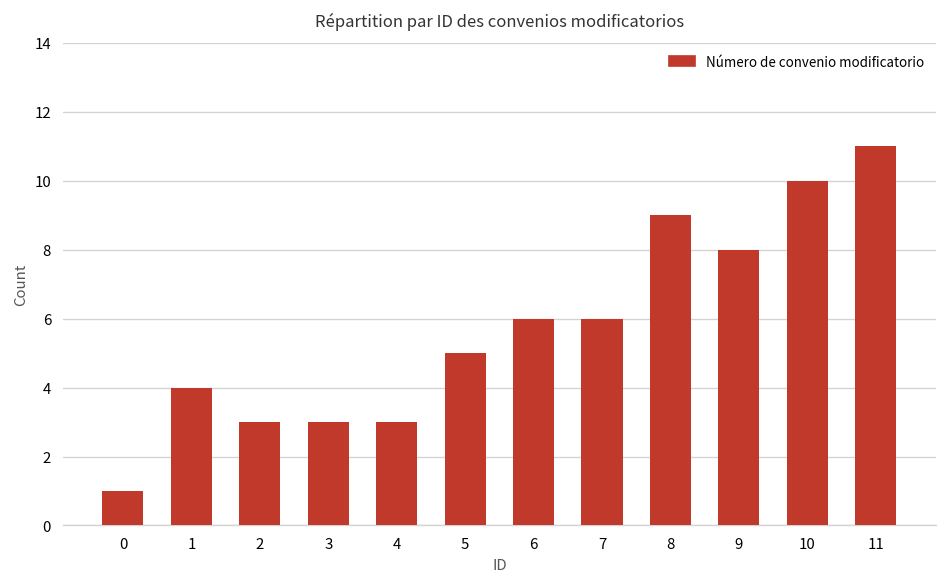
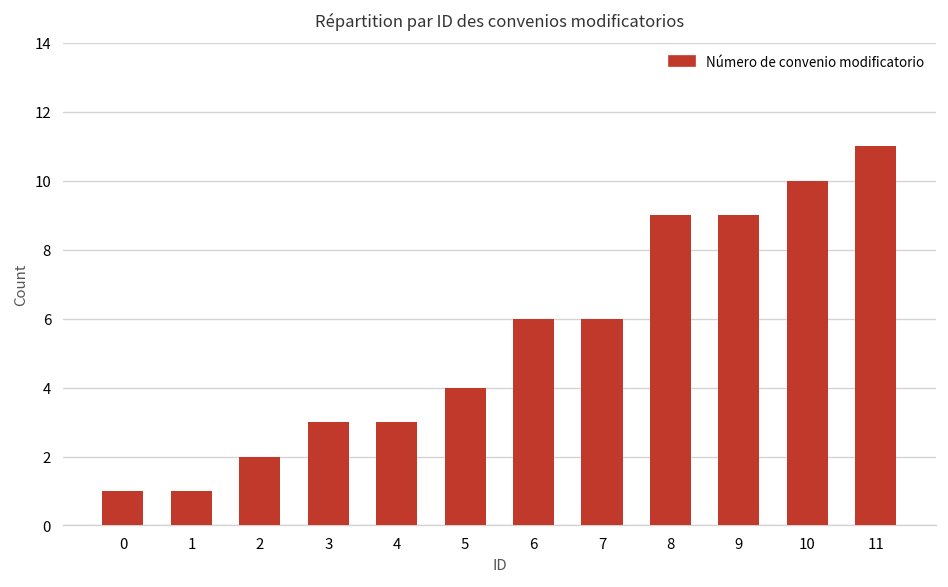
1: 4 -> 1
2: 3 -> 2
5: 5 -> 4
9: 8 -> 9
